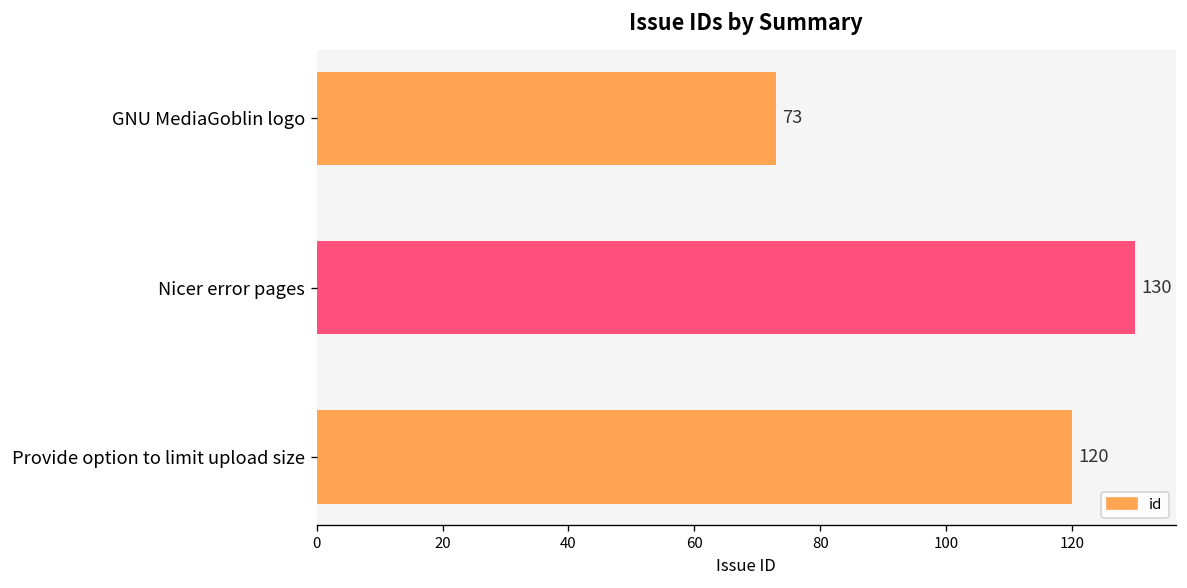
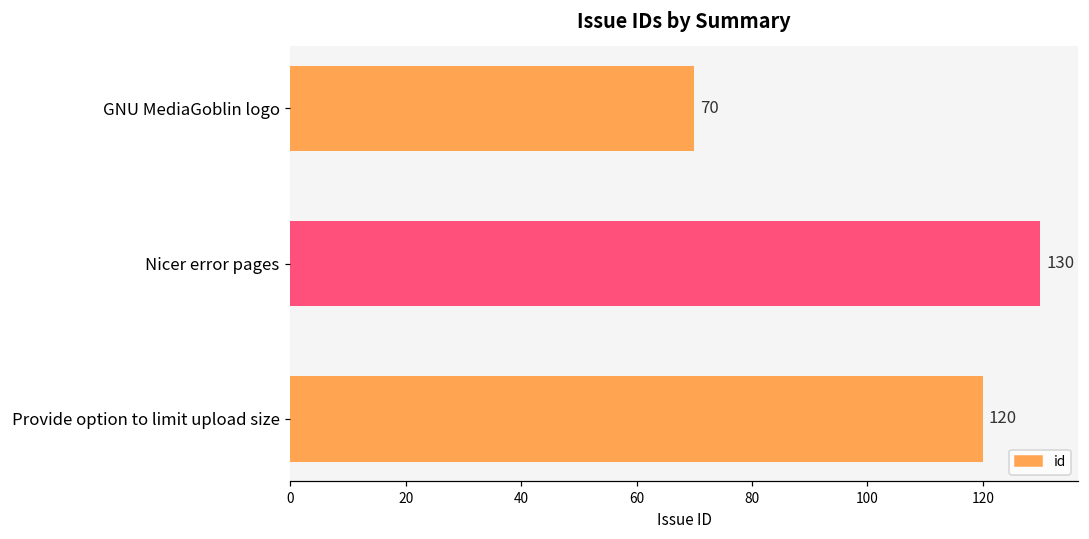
GNU MediaGoblin logo: 73 -> 70
